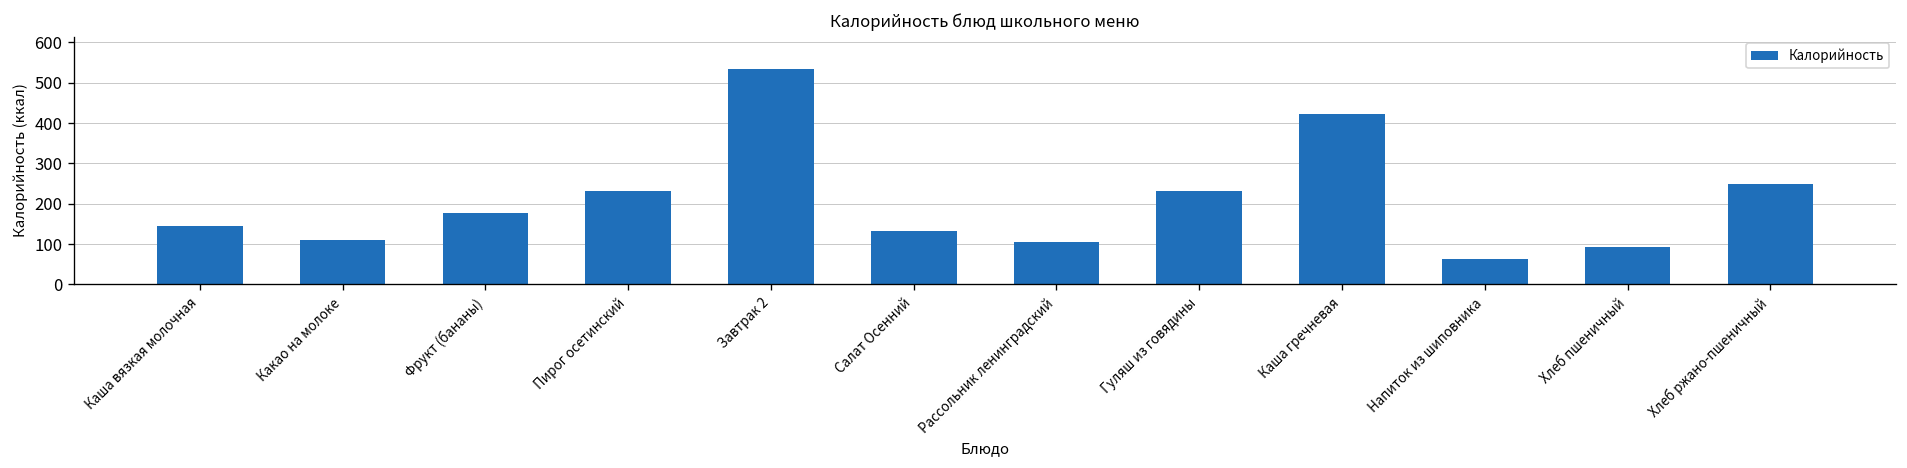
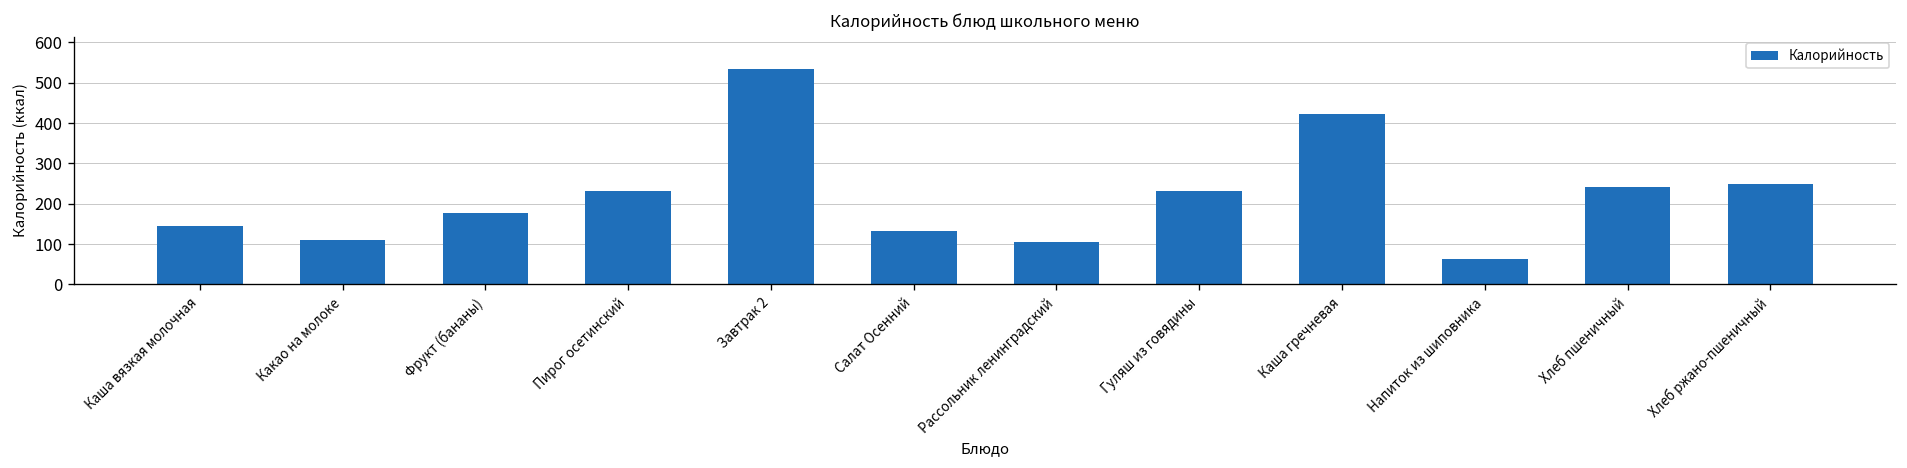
Хлеб пшеничный: 90 -> 240
